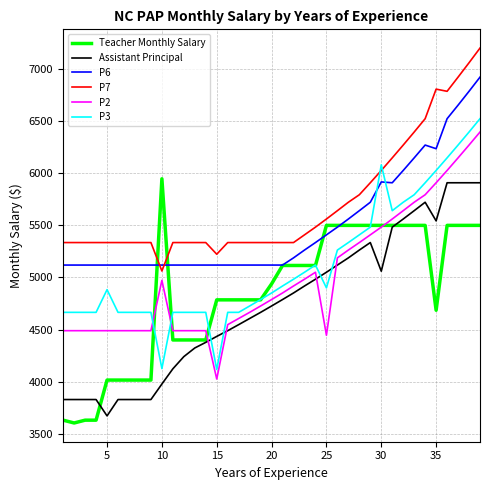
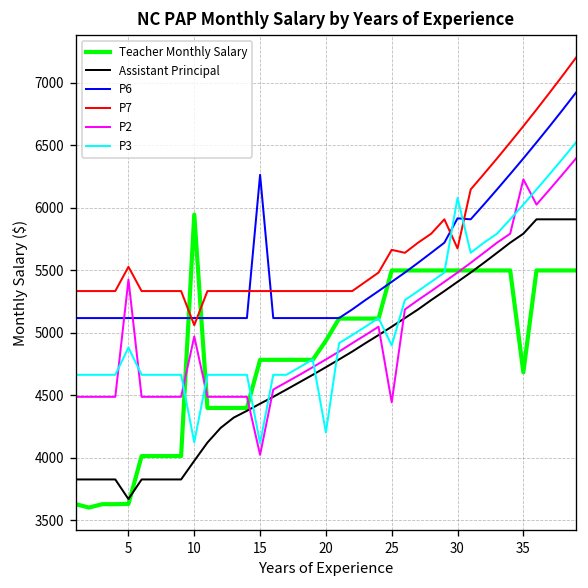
Teacher Monthly Salary, 5: 4020 -> 3630
P7, 5: 5340 -> 5530
P2, 5: 4490 -> 5430
P6, 15: 5120 -> 6270
P7, 15: 5220 -> 5340
P3, 20: 4850 -> 4200
P7, 25: 5560 -> 5670
Assistant Principal, 30: 5060 -> 5410
P7, 30: 6030 -> 5680
Assistant Principal, 35: 5540 -> 5790
P6, 35: 6240 -> 6400
P7, 35: 6810 -> 6650
P2, 35: 5910 -> 6230
